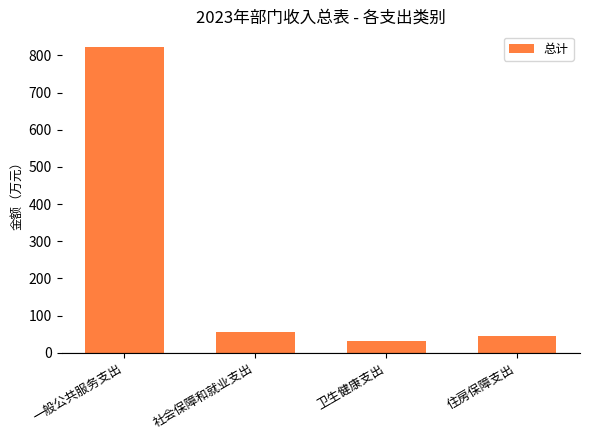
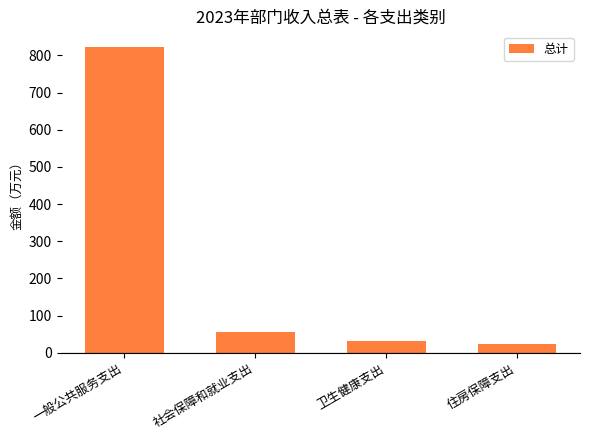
住房保障支出: 40 -> 20
